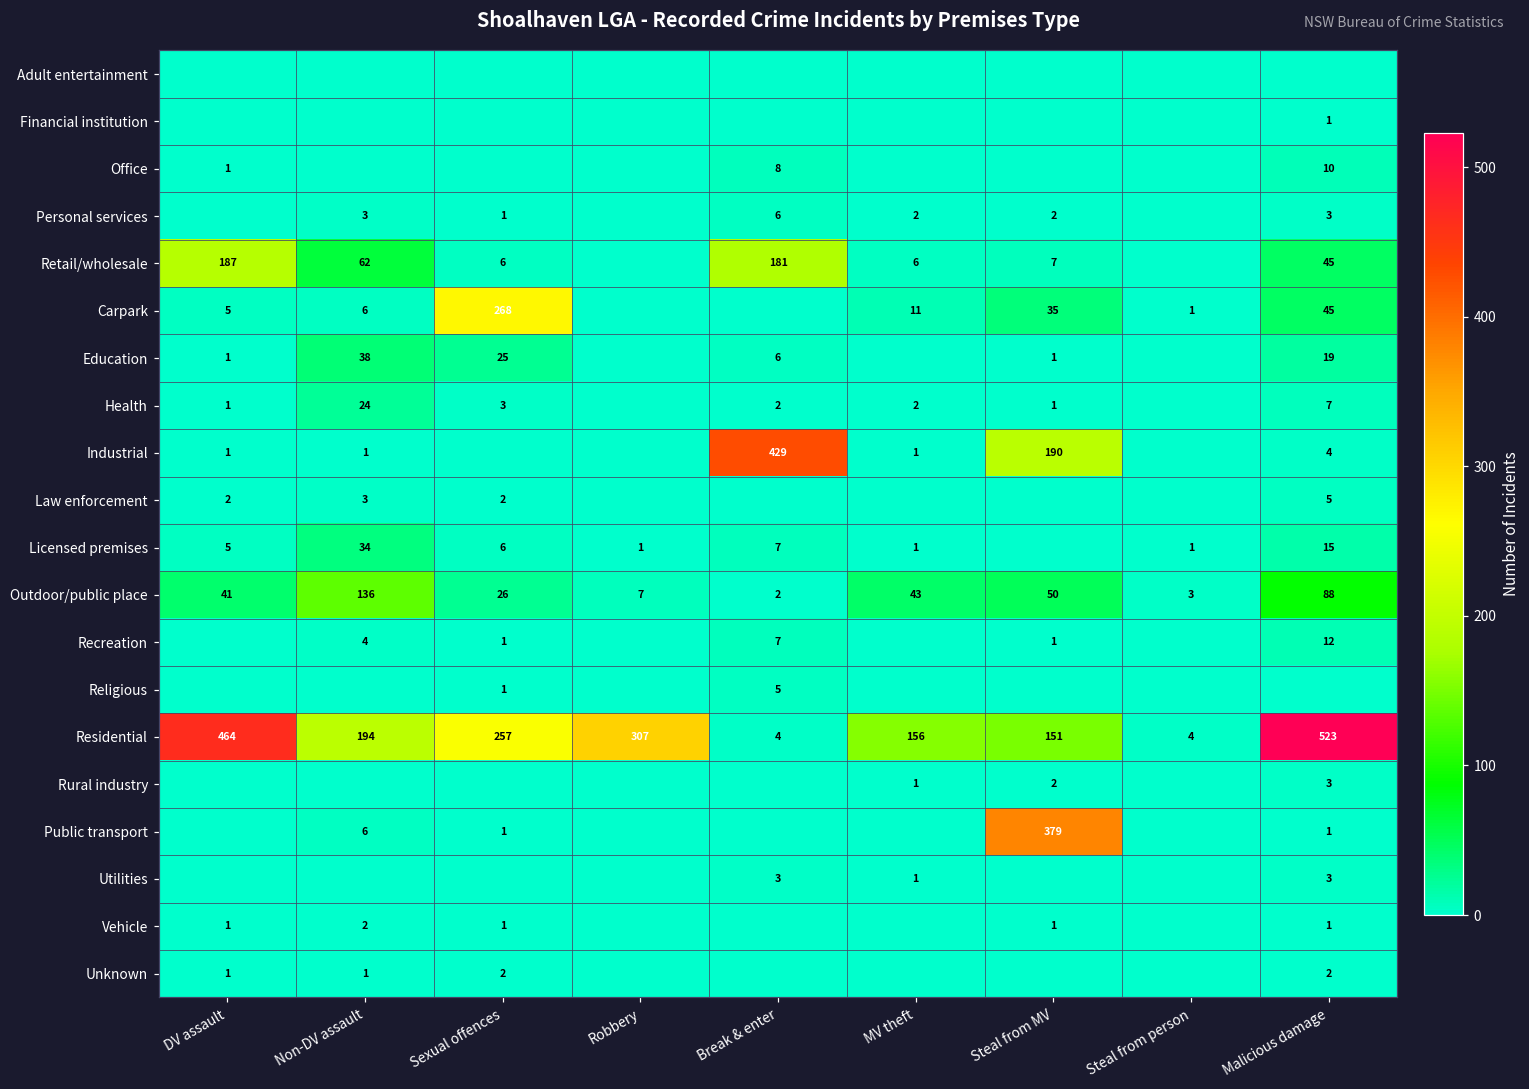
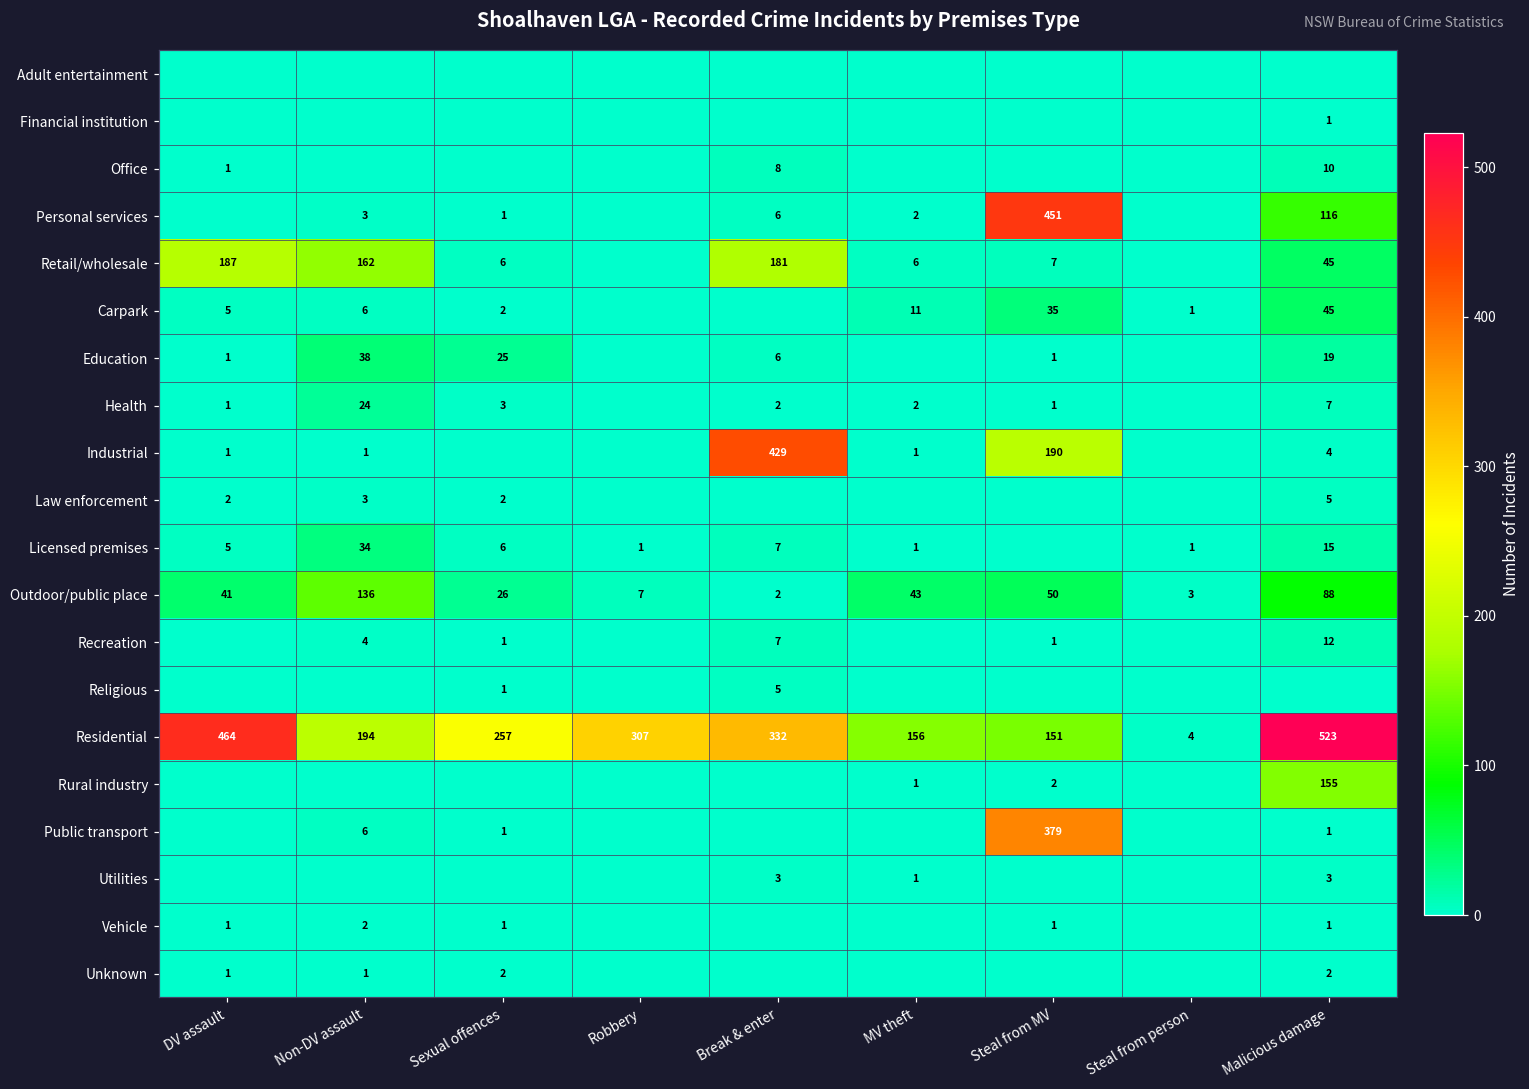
Personal services, Steal from MV: 2 -> 451
Personal services, Malicious damage: 3 -> 116
Retail/wholesale, Non-DV assault: 62 -> 162
Carpark, Sexual offences: 268 -> 2
Residential, Break & enter: 4 -> 332
Rural industry, Malicious damage: 3 -> 155
